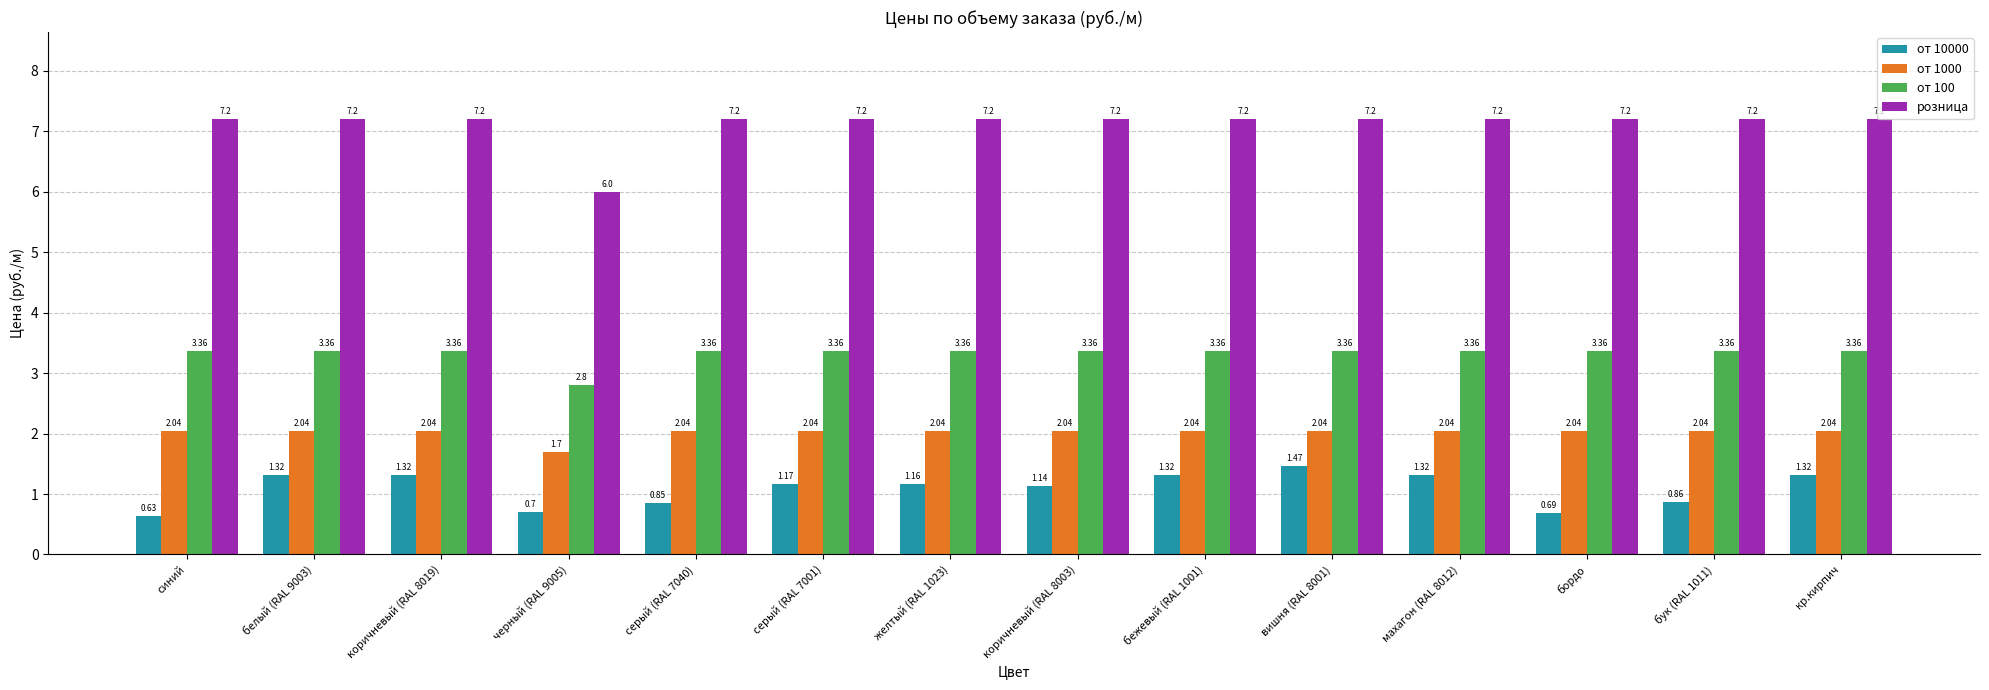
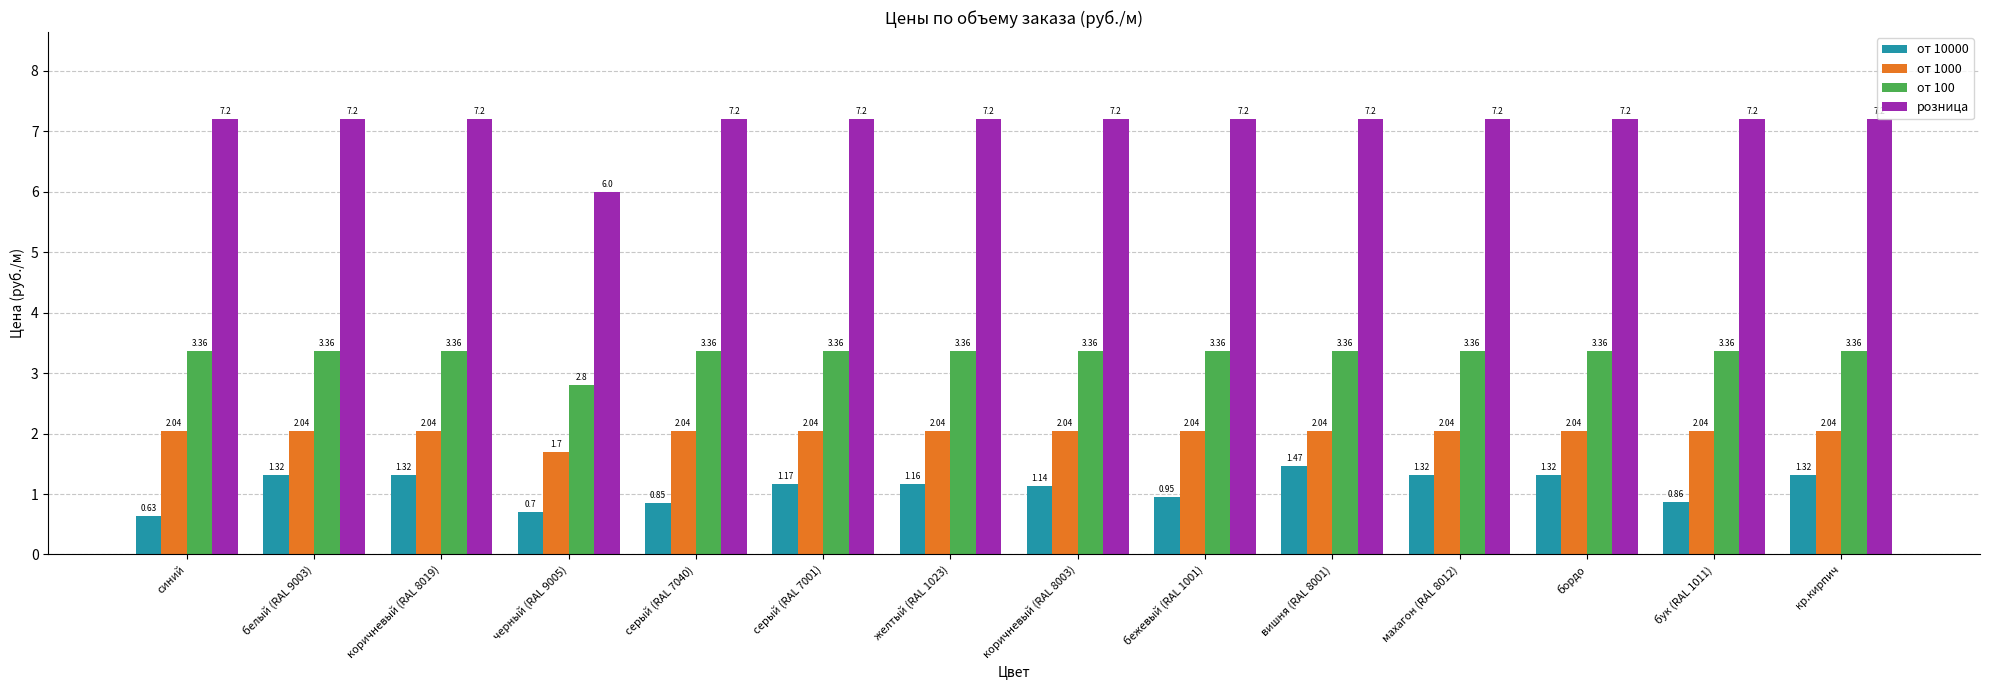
от 10000, бежевый (RAL 1001): 1.32 -> 0.95
от 10000, бордо: 0.69 -> 1.32
